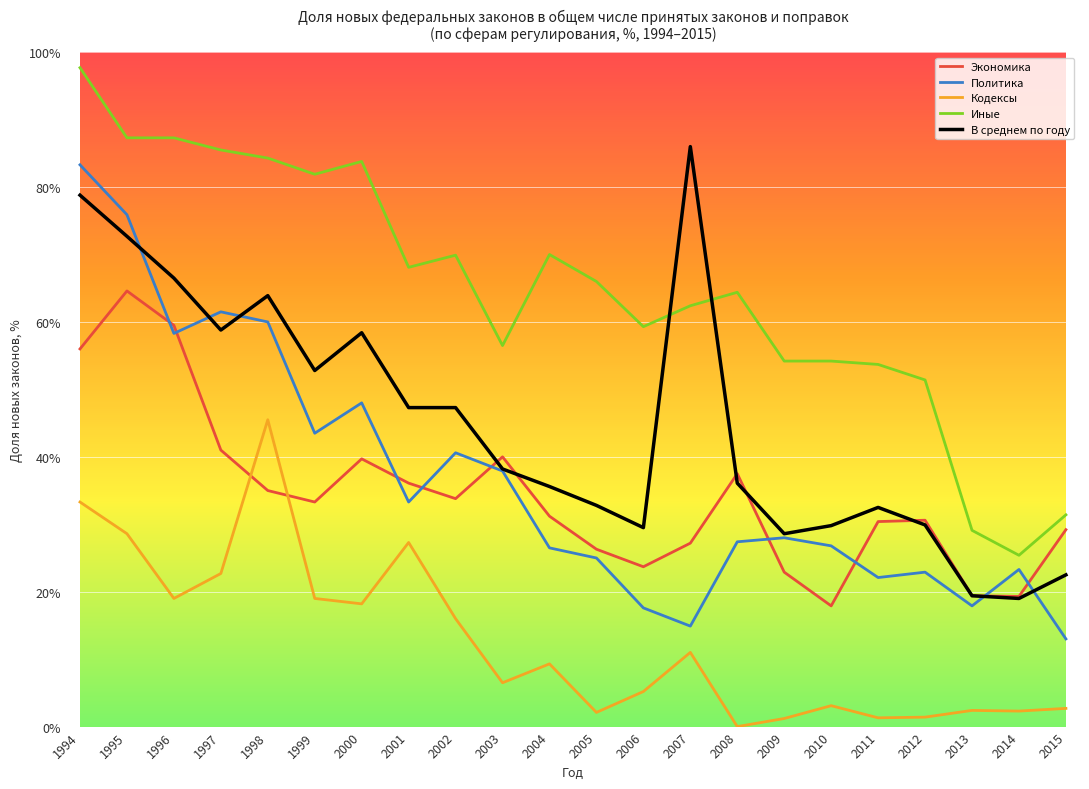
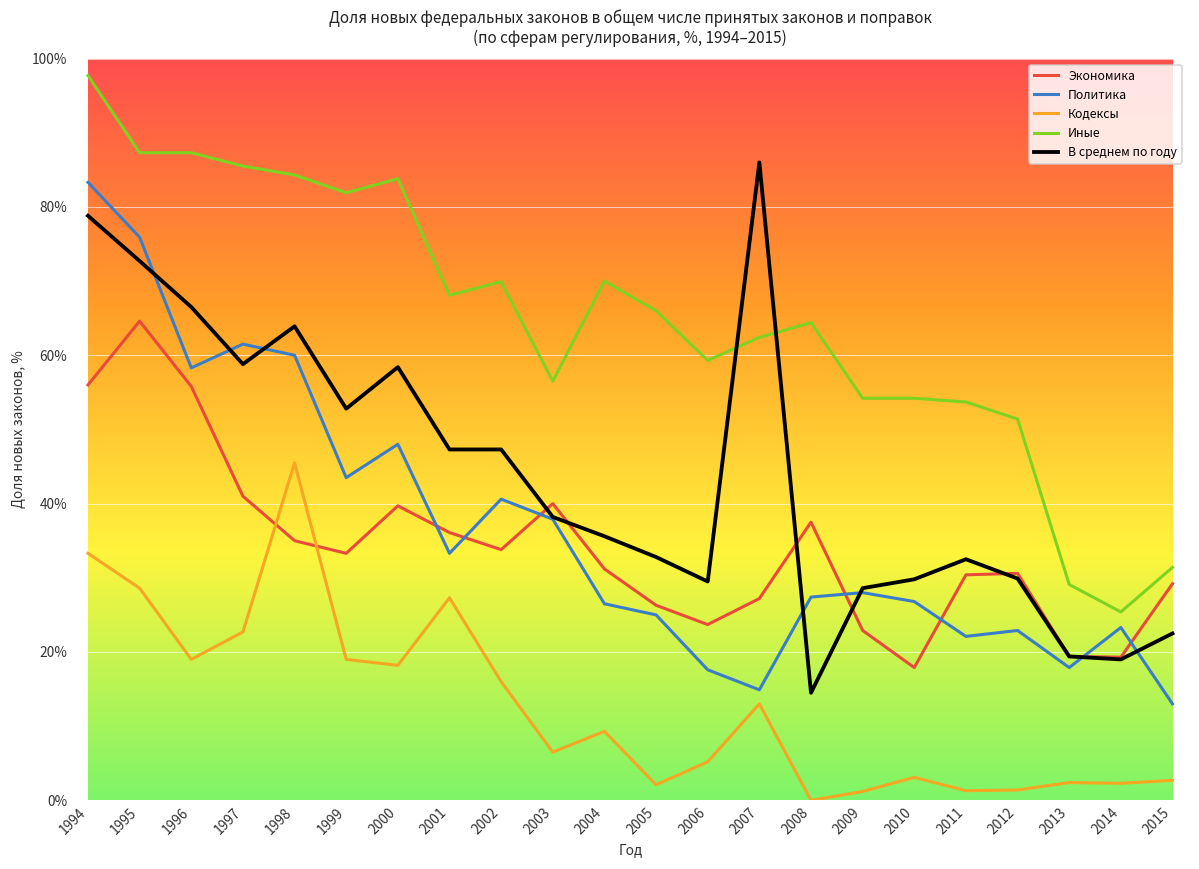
Экономика, 1996: 60% -> 56%
Кодексы, 2007: 11% -> 13%
В среднем по году, 2008: 36% -> 15%
